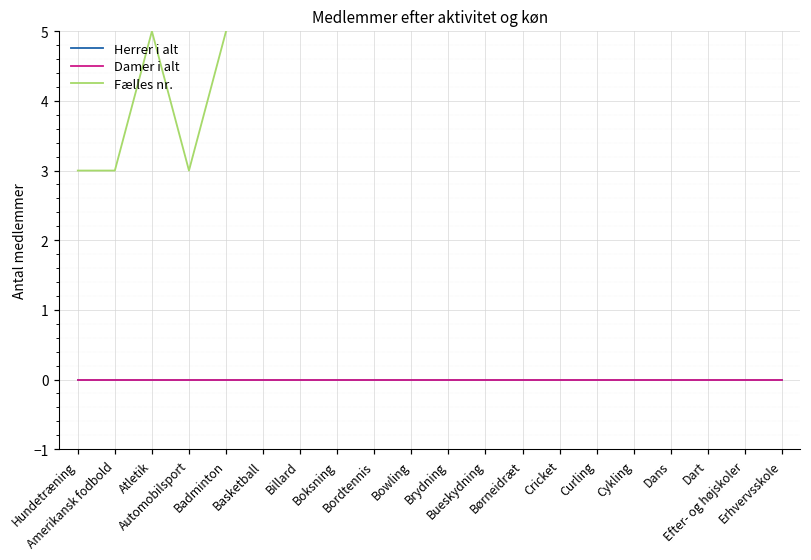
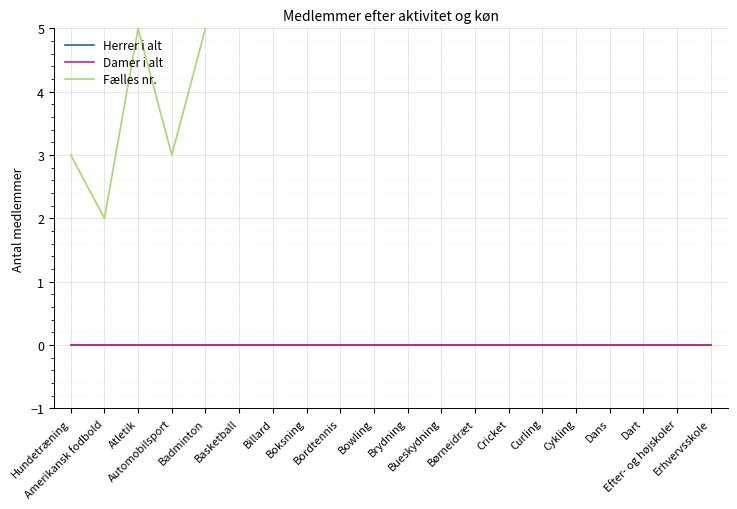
Fælles nr., Amerikansk fodbold: 3 -> 2
